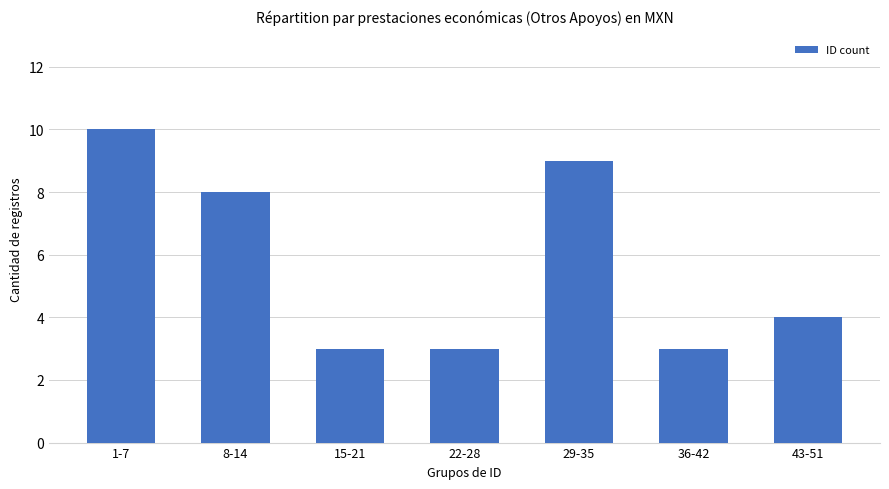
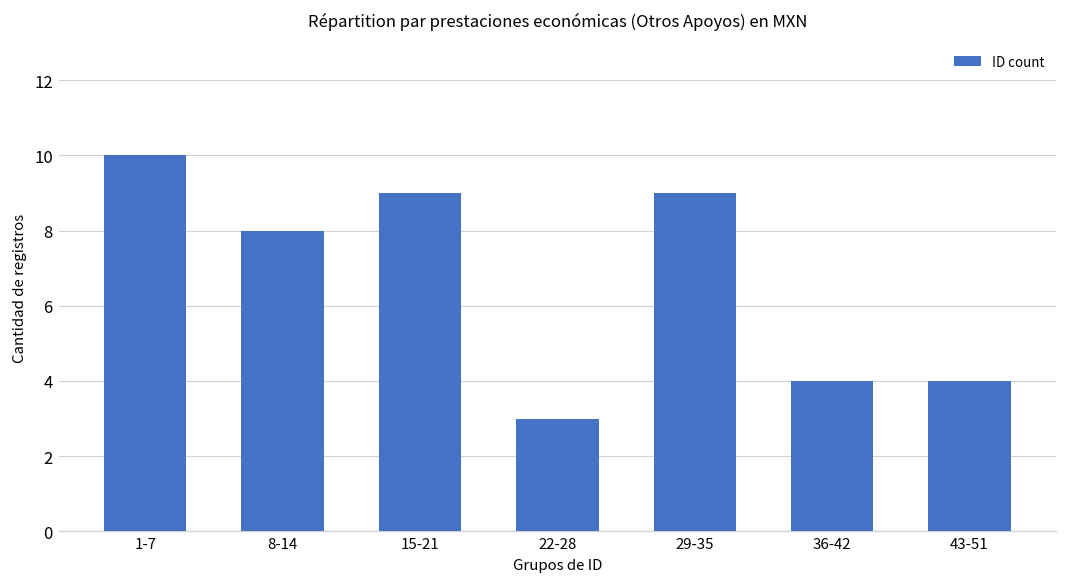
15-21: 3 -> 9
36-42: 3 -> 4
